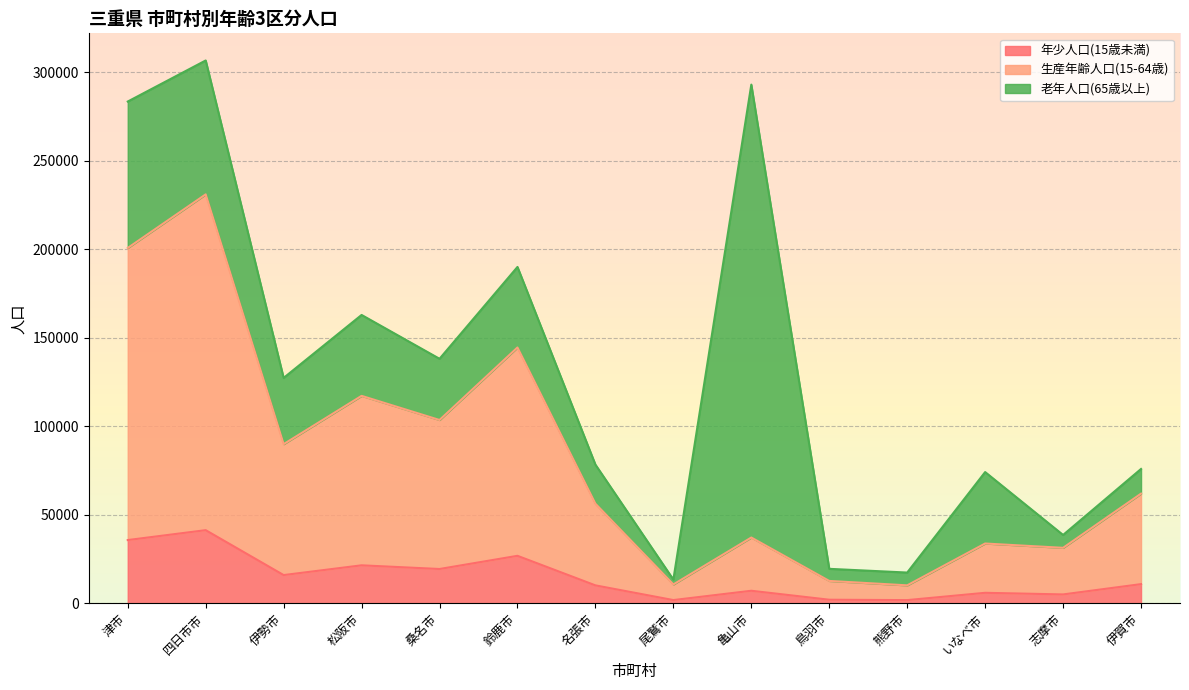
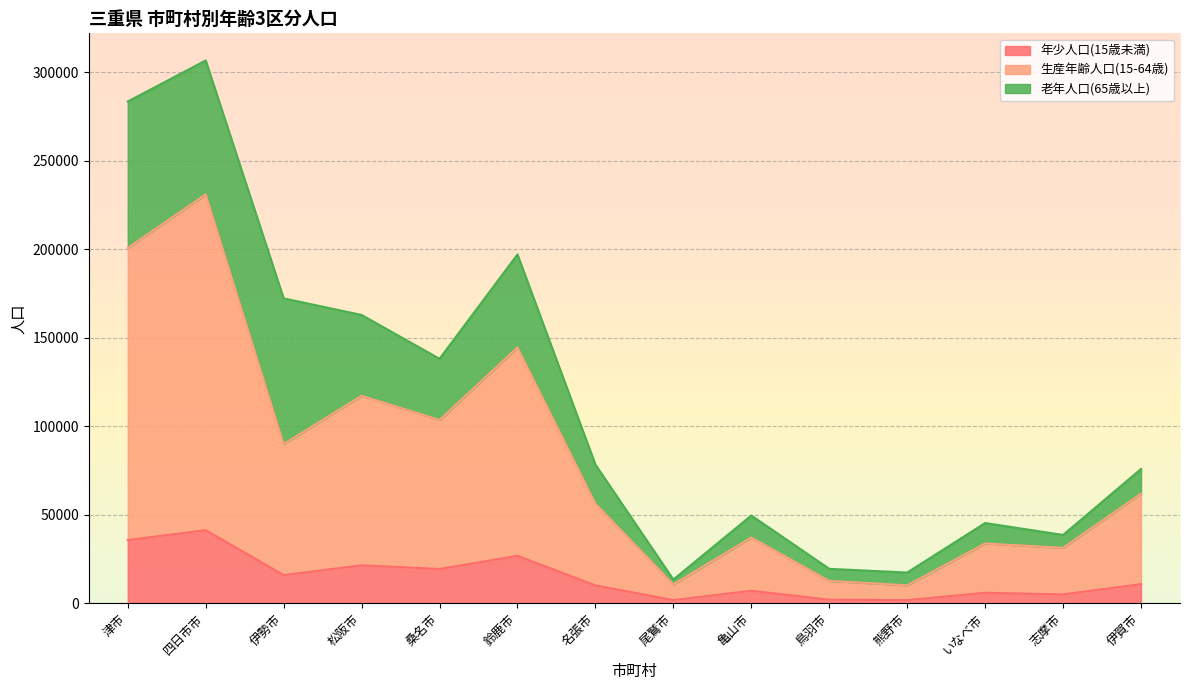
老年人口(65歳以上), 伊勢市: 37000 -> 82000
老年人口(65歳以上), 鈴鹿市: 46000 -> 53000
老年人口(65歳以上), 亀山市: 256000 -> 12000
老年人口(65歳以上), いなべ市: 40000 -> 12000
